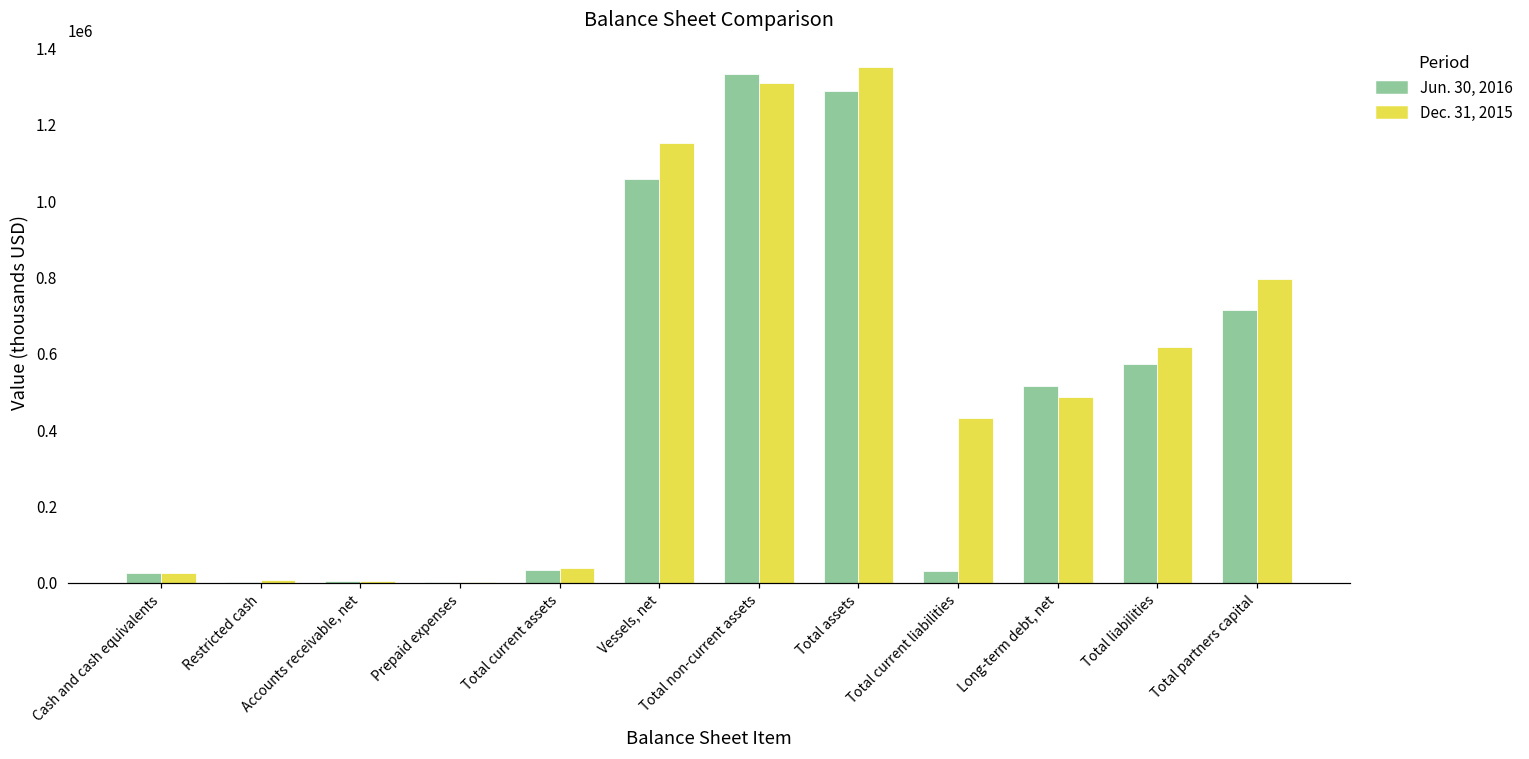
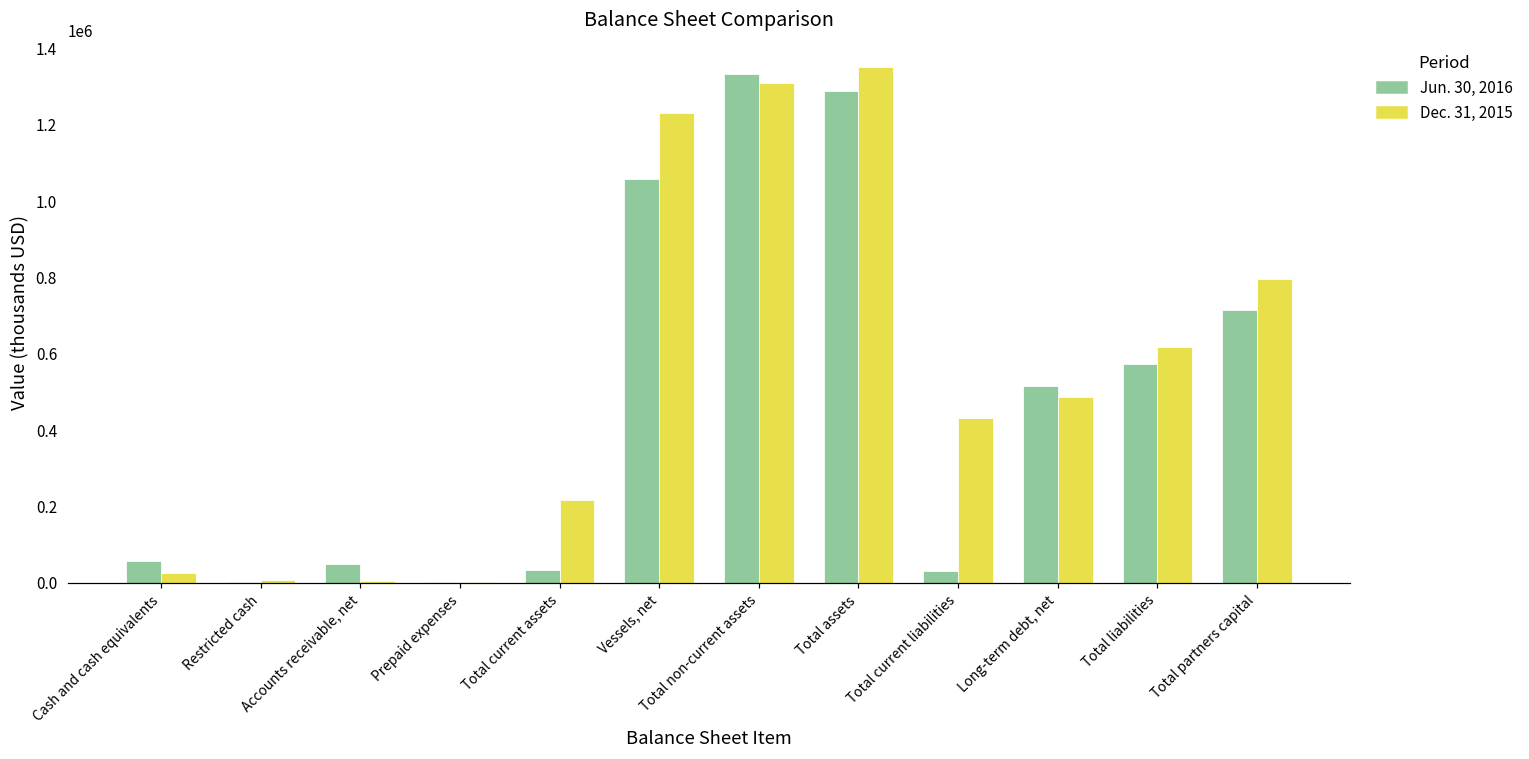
Jun. 30, 2016, Cash and cash equivalents: 30000 -> 60000
Jun. 30, 2016, Accounts receivable, net: 0 -> 50000
Dec. 31, 2015, Total current assets: 40000 -> 220000
Dec. 31, 2015, Vessels, net: 1150000 -> 1230000
